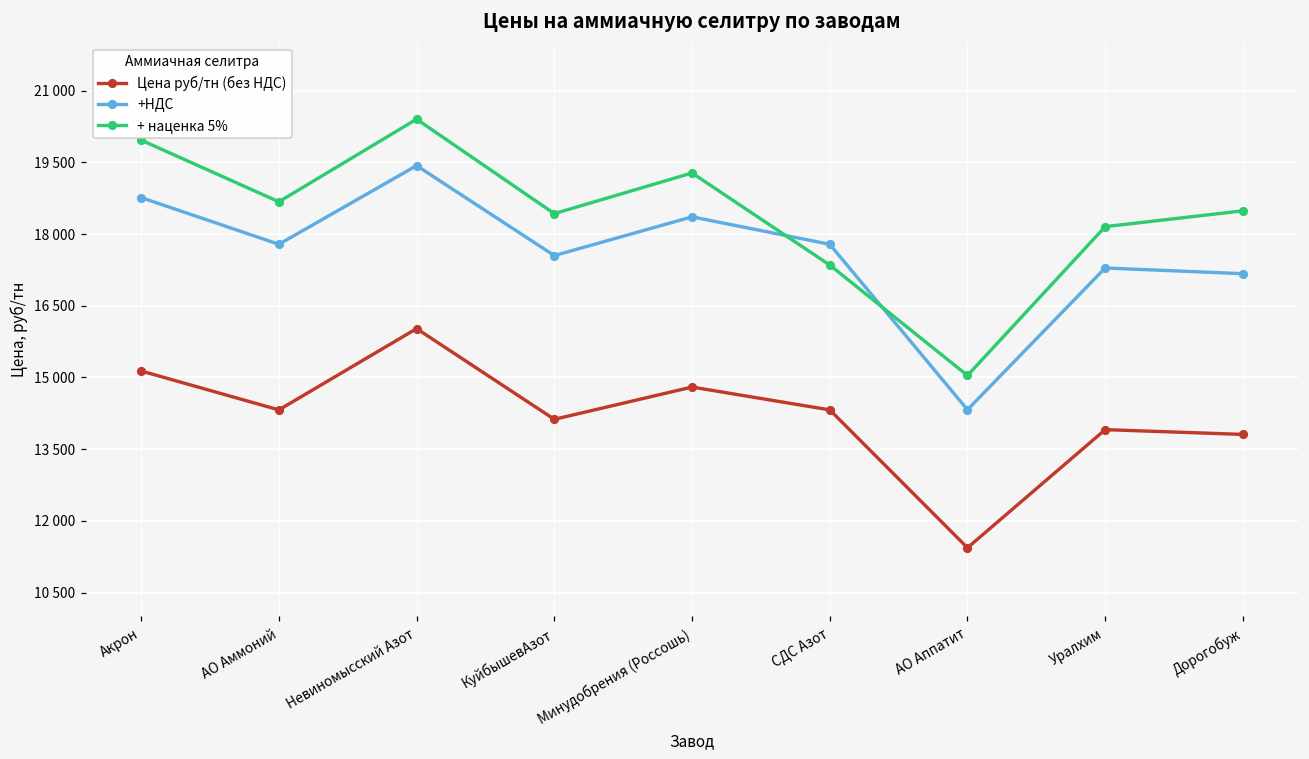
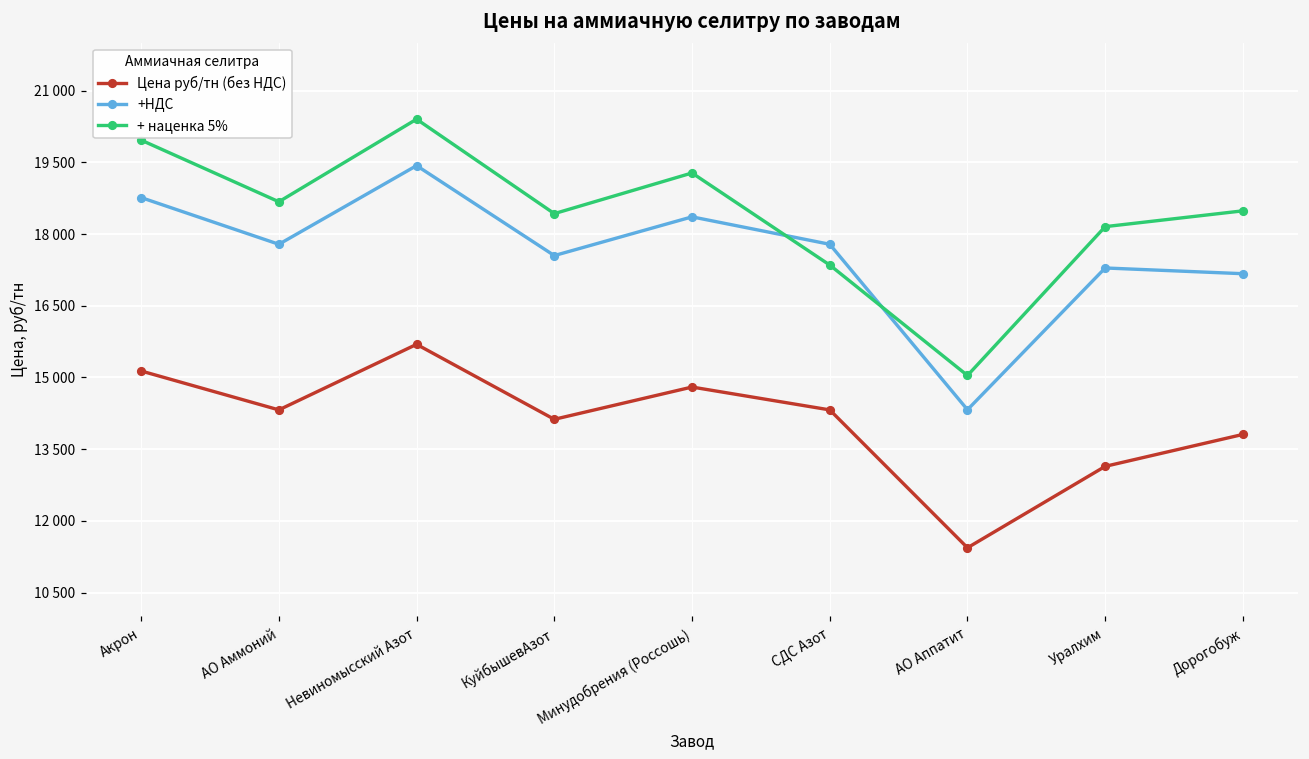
Цена руб/тн (без НДС), Невиномысский Азот: 16000 -> 15700
Цена руб/тн (без НДС), Уралхим: 13900 -> 13100
